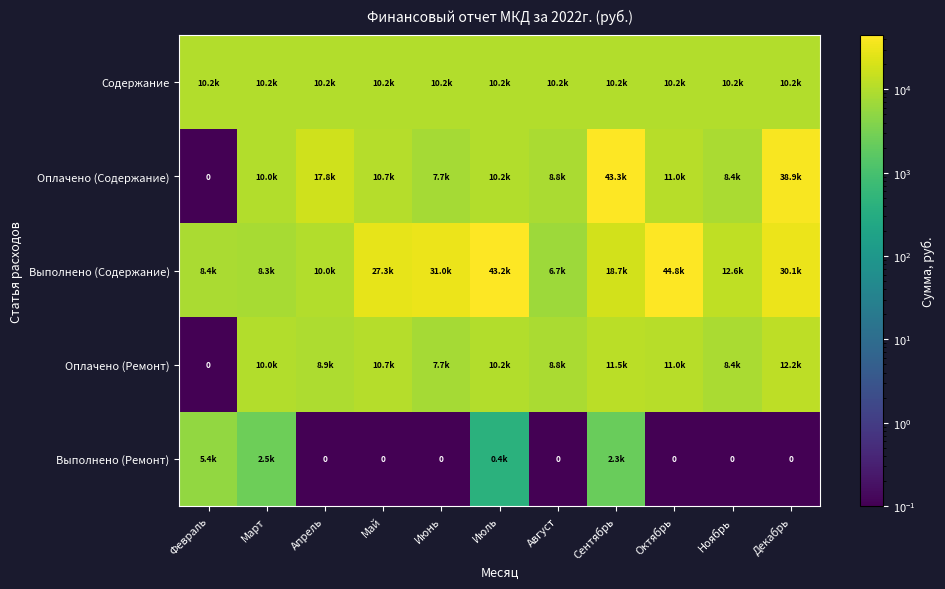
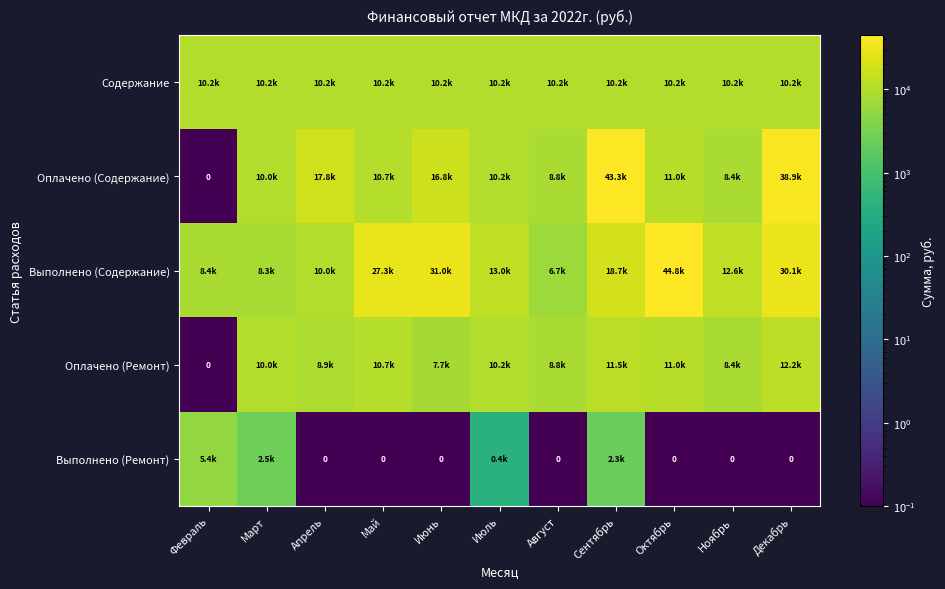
Оплачено (Содержание), Июнь: 7.7k -> 16.8k
Выполнено (Содержание), Июль: 43.2k -> 13.0k
